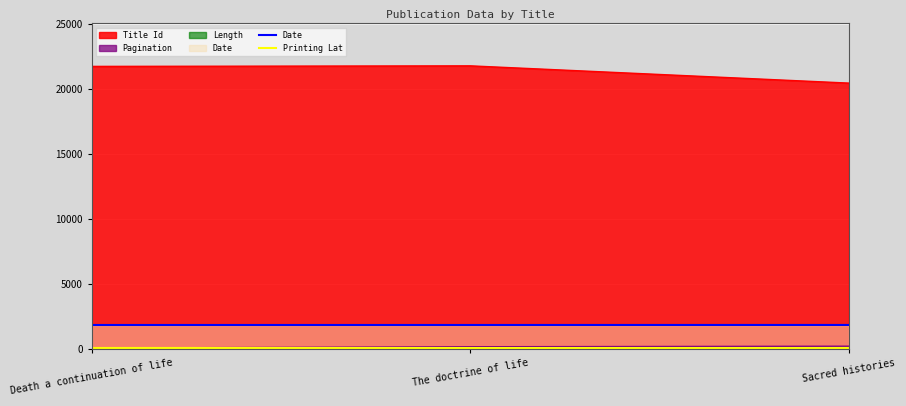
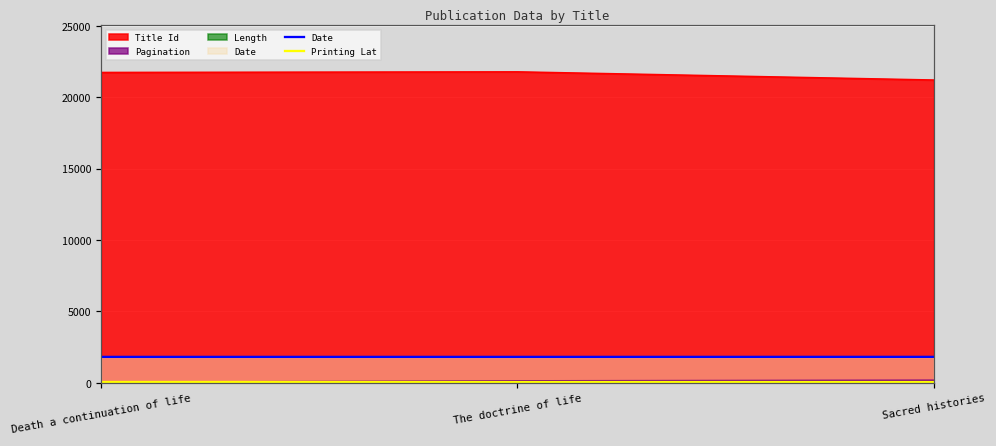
Title Id, Sacred histories: 20500 -> 21200
